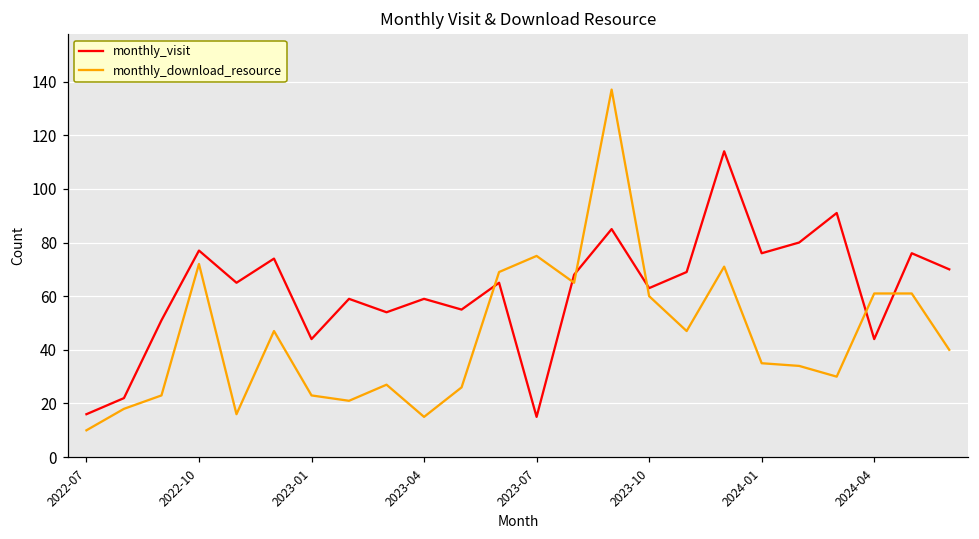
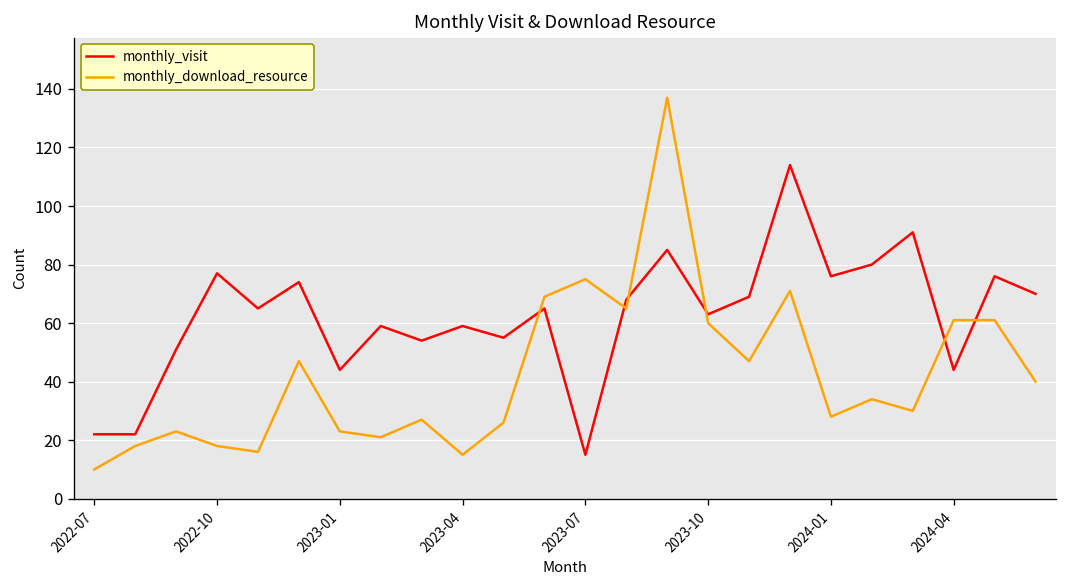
monthly_visit, 2022-07: 16 -> 22
monthly_download_resource, 2022-10: 72 -> 18
monthly_download_resource, 2024-01: 35 -> 28
